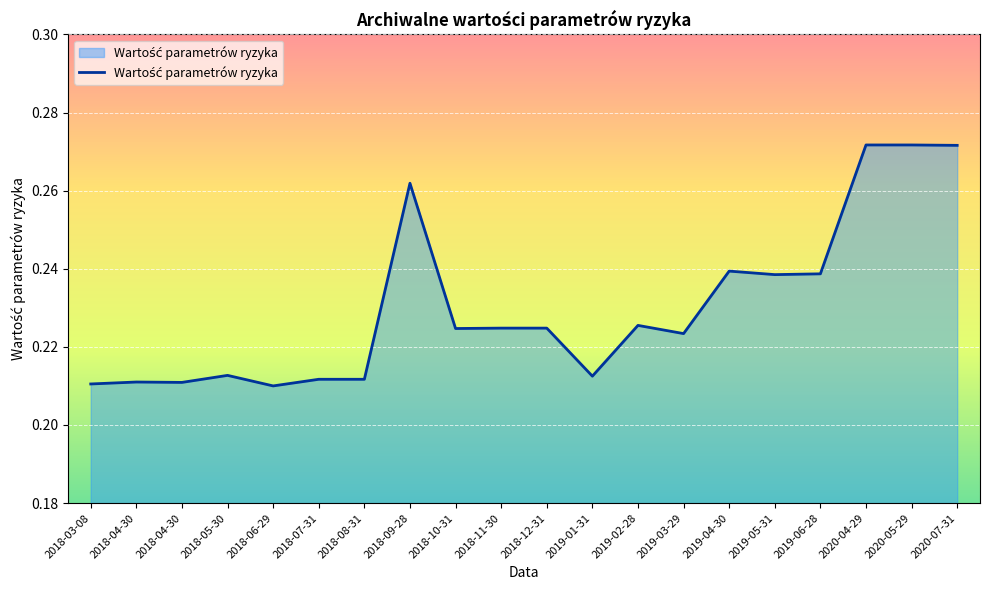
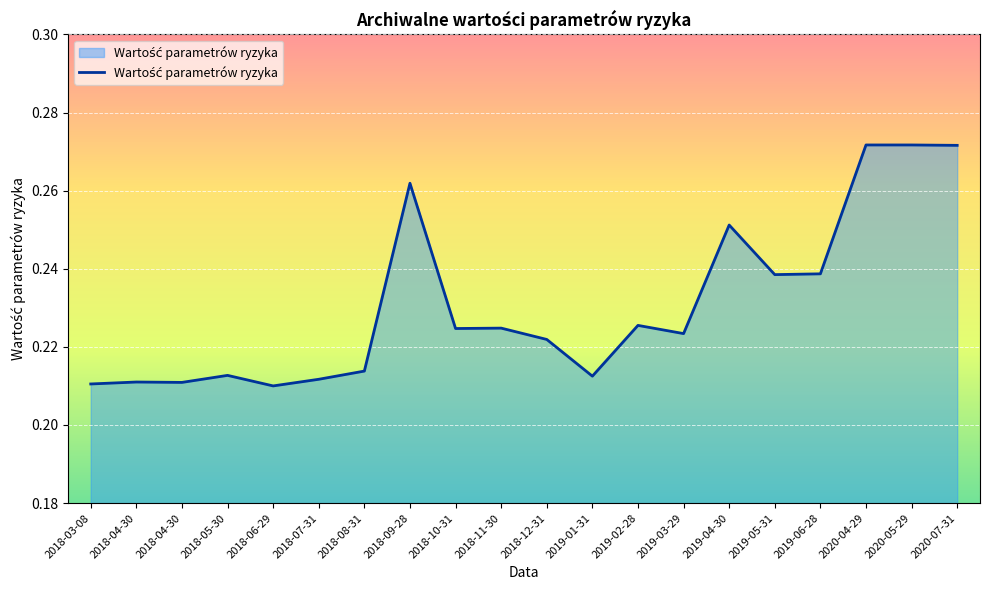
2018-08-31: 0.212 -> 0.214
2018-12-31: 0.225 -> 0.222
2019-04-30: 0.239 -> 0.251
